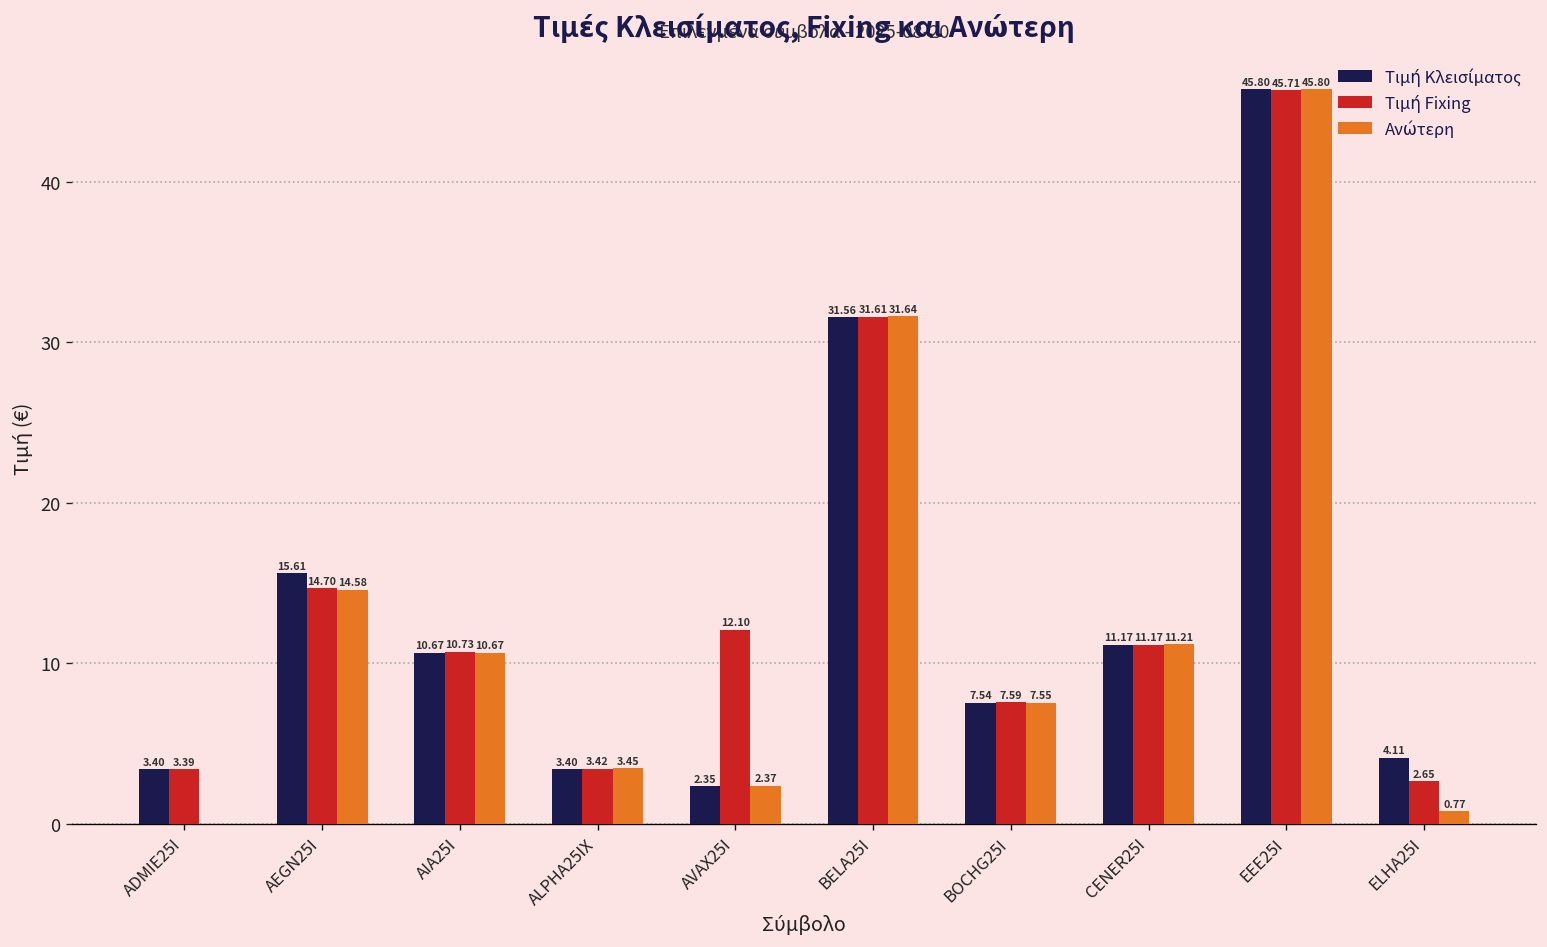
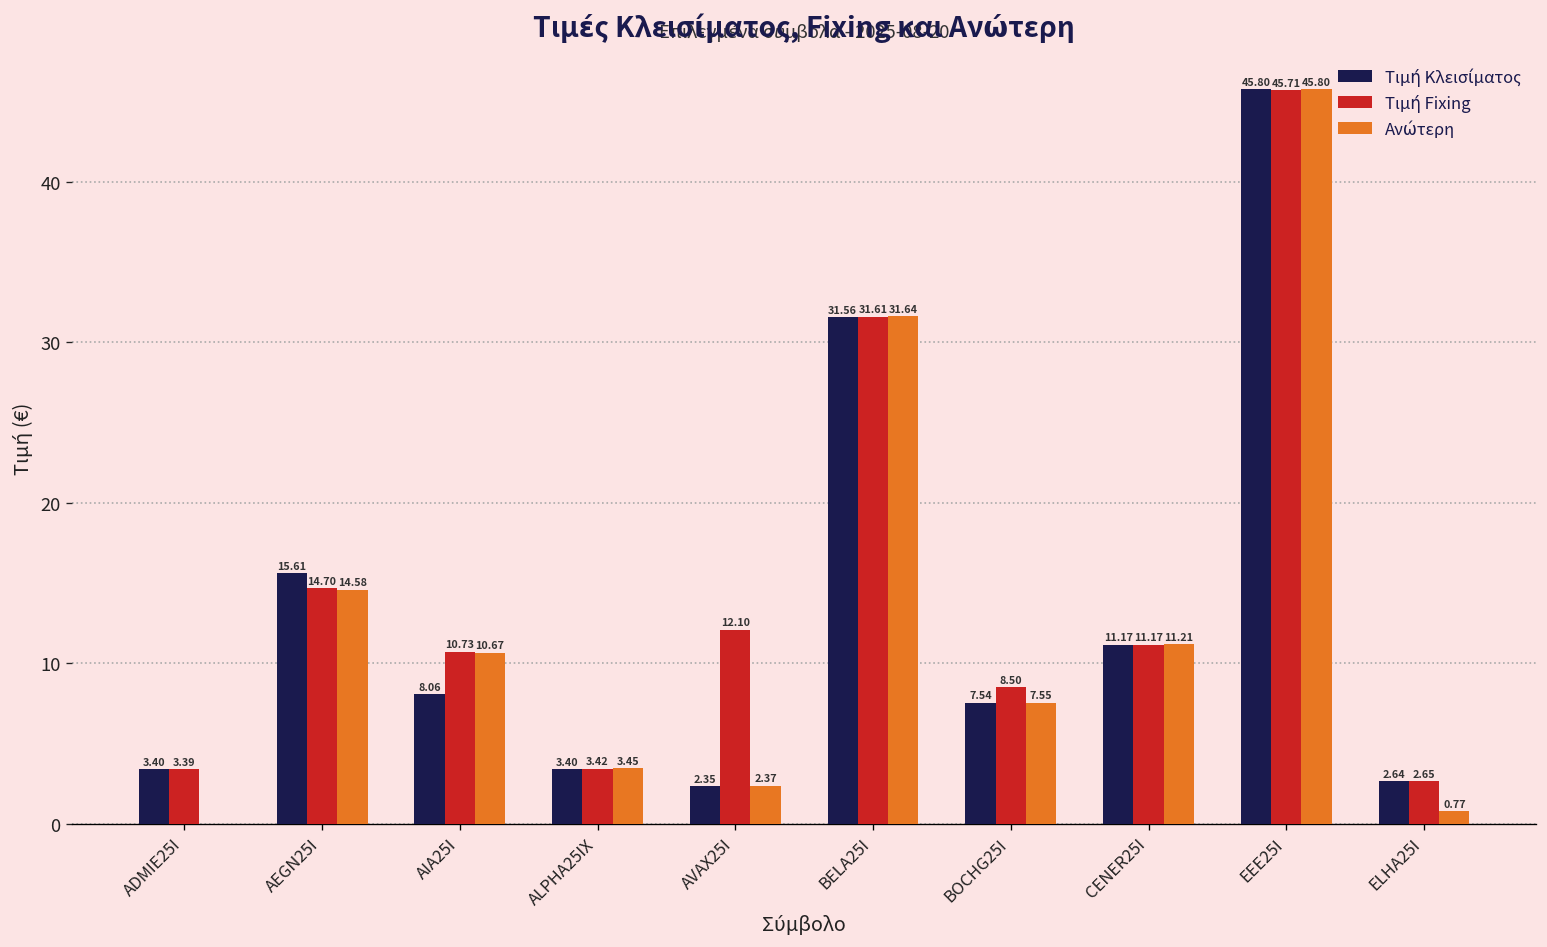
Τιμή Κλεισίματος, AIA25I: 10.67 -> 8.06
Τιμή Fixing, BOCHG25I: 7.59 -> 8.50
Τιμή Κλεισίματος, ELHA25I: 4.11 -> 2.64
